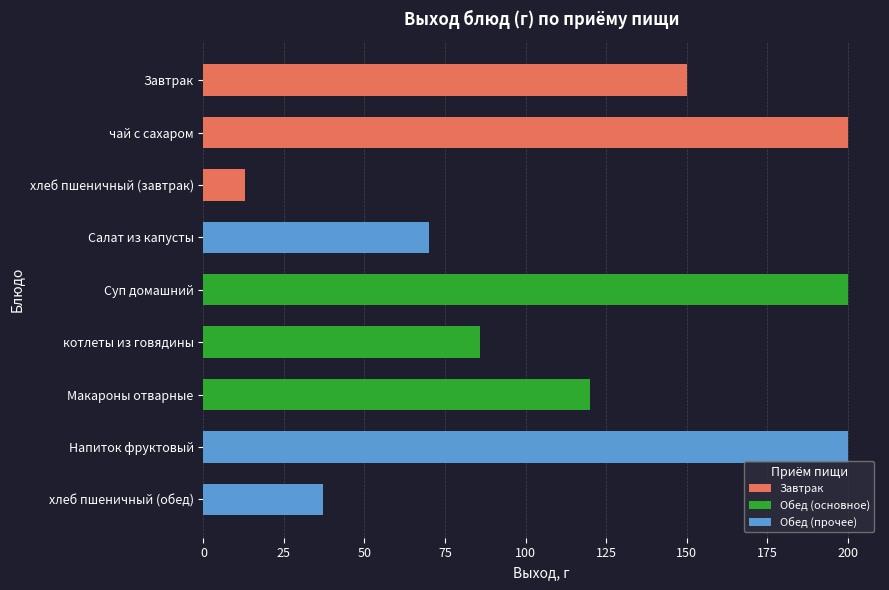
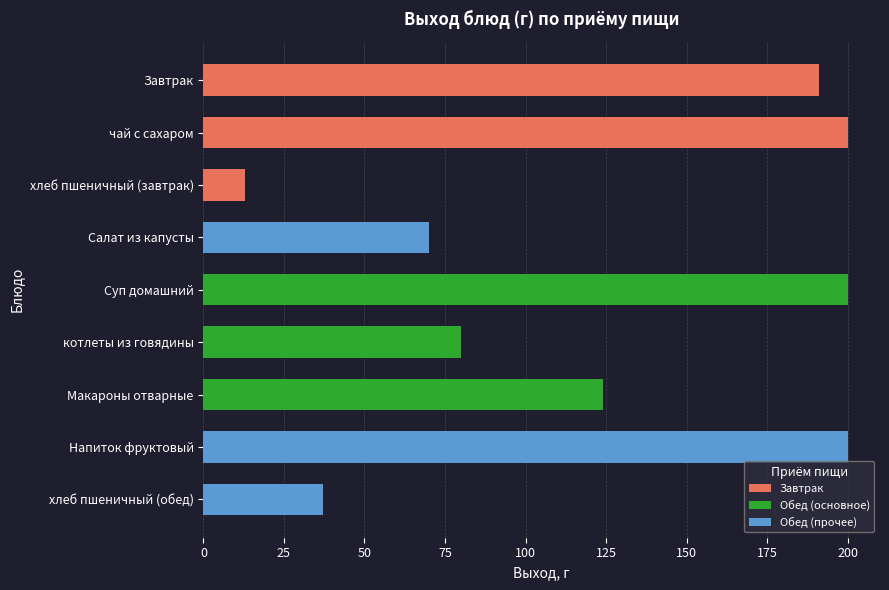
Завтрак: 150 -> 191
котлеты из говядины: 86 -> 80
Макароны отварные: 120 -> 124
